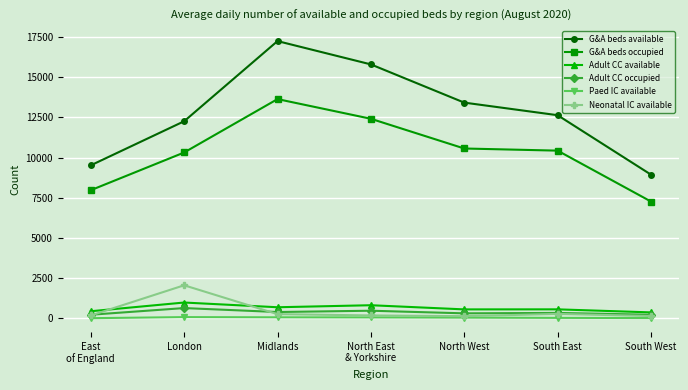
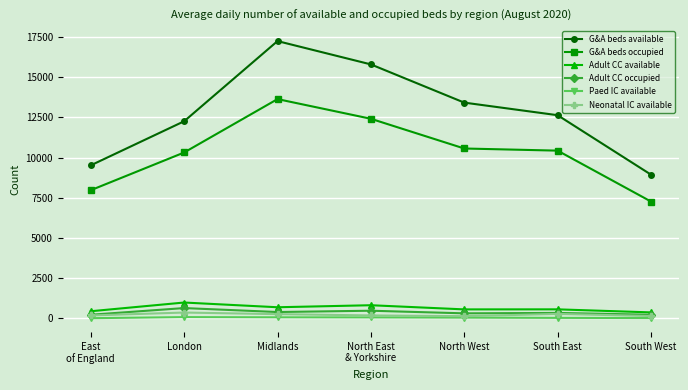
Neonatal IC available, London: 2100 -> 400
